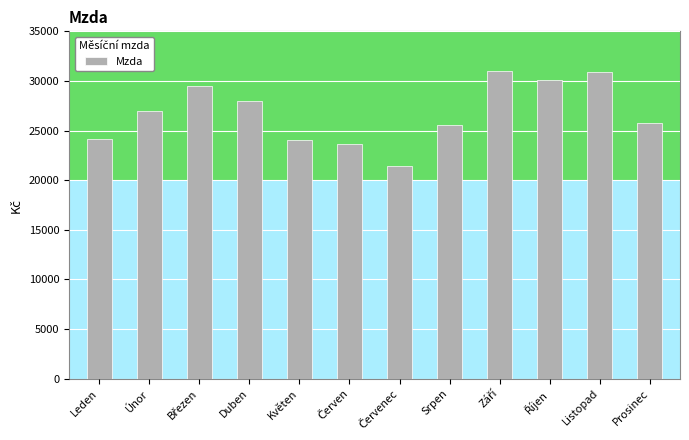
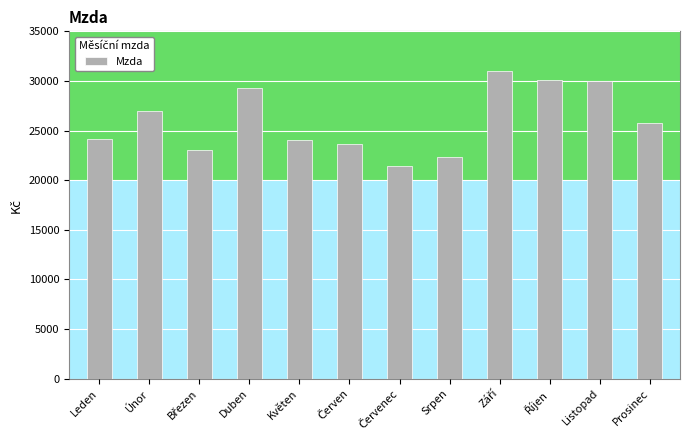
Březen: 29000 -> 23000
Duben: 28000 -> 29000
Srpen: 26000 -> 22000
Listopad: 31000 -> 30000
